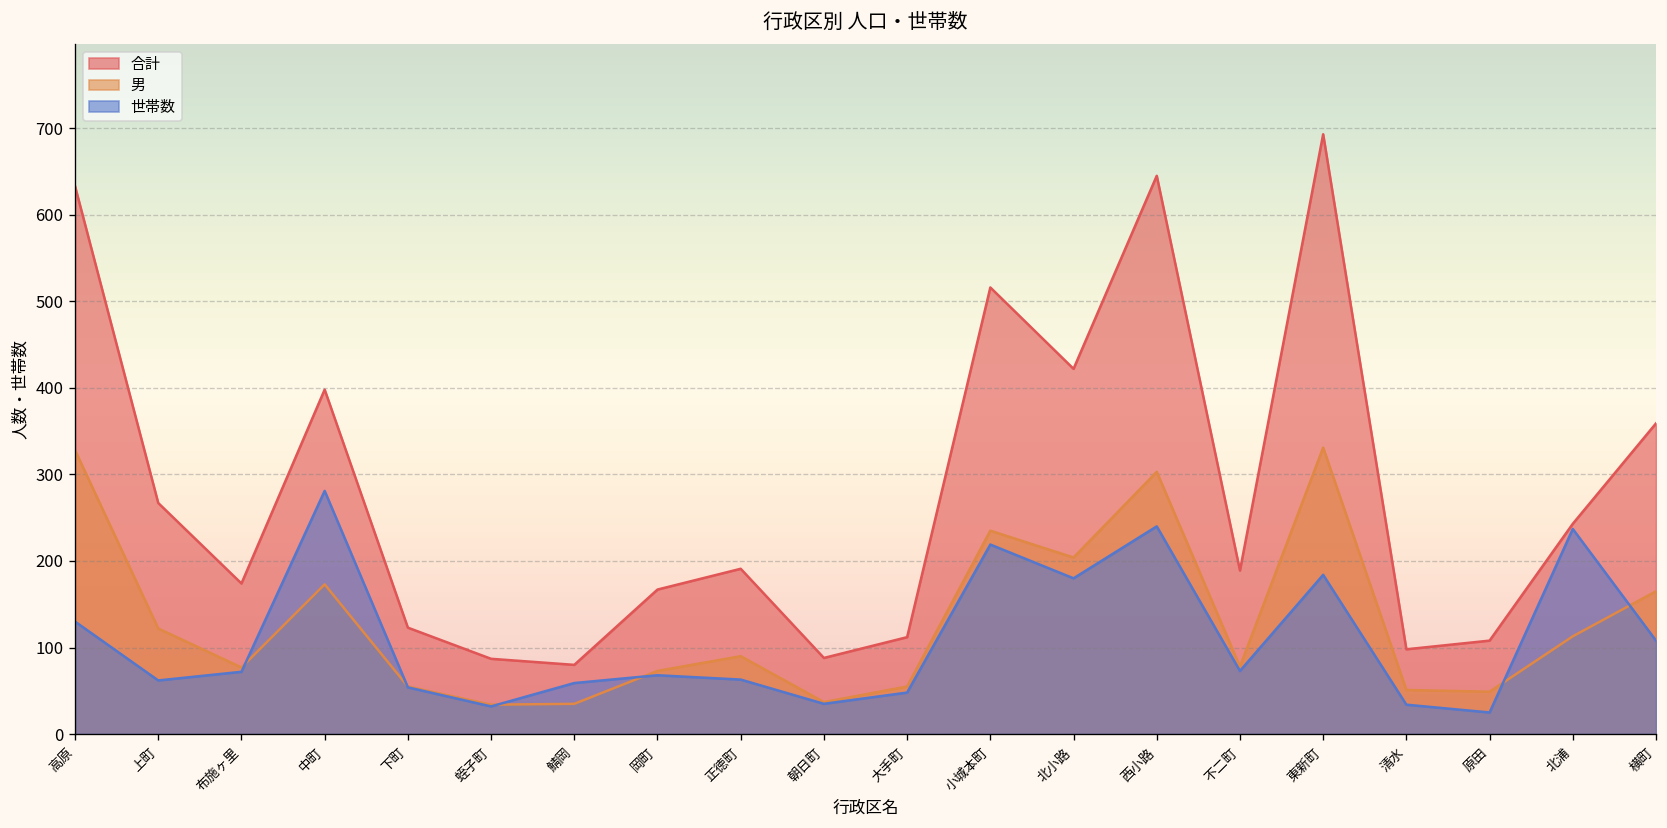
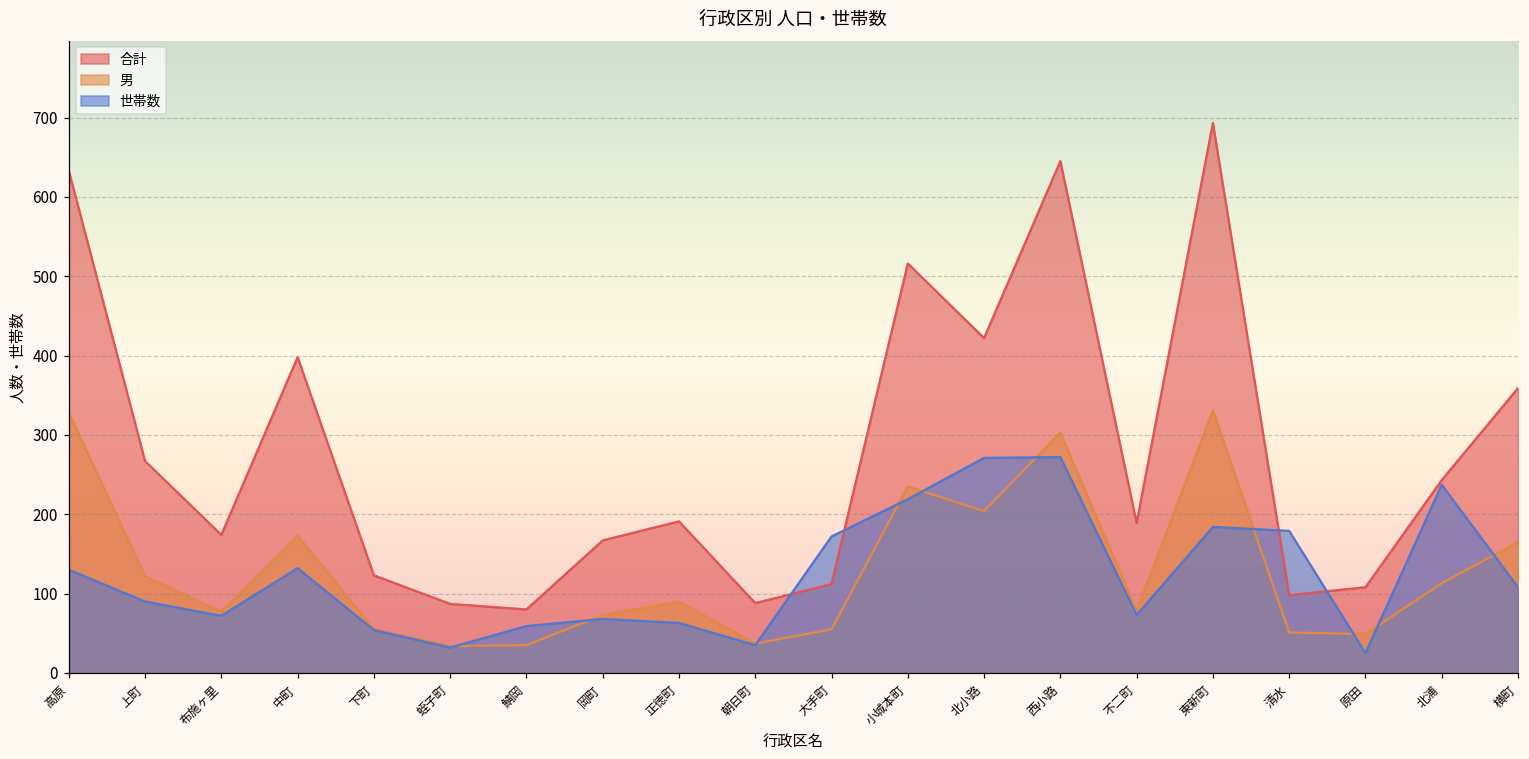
世帯数, 上町: 60 -> 90
世帯数, 中町: 280 -> 130
世帯数, 大手町: 50 -> 170
世帯数, 北小路: 180 -> 270
世帯数, 西小路: 240 -> 270
世帯数, 清水: 30 -> 180
